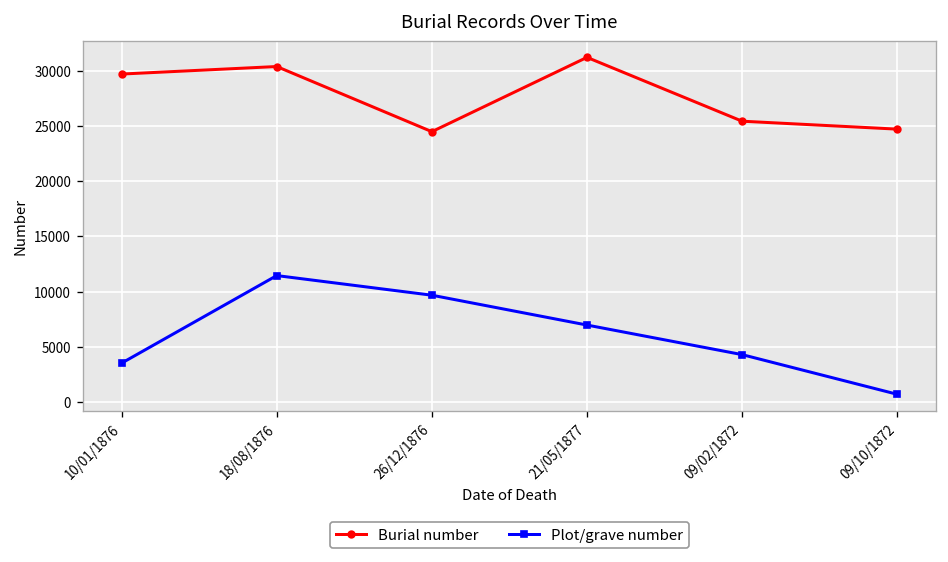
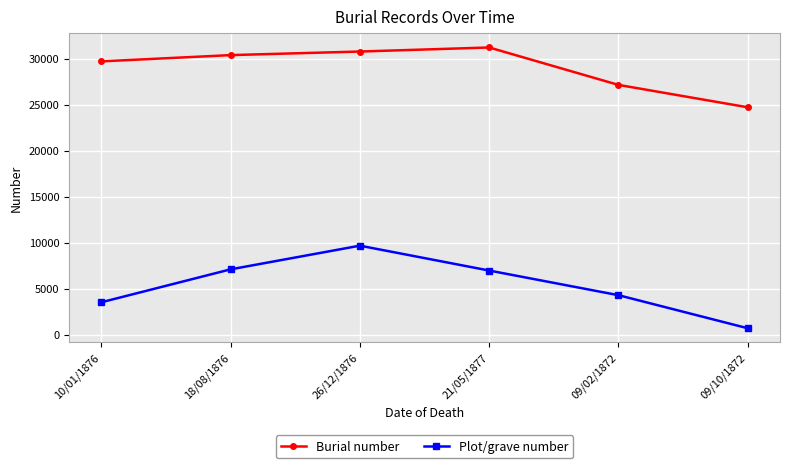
Plot/grave number, 18/08/1876: 11000 -> 7000
Burial number, 26/12/1876: 24000 -> 31000
Burial number, 09/02/1872: 25000 -> 27000
